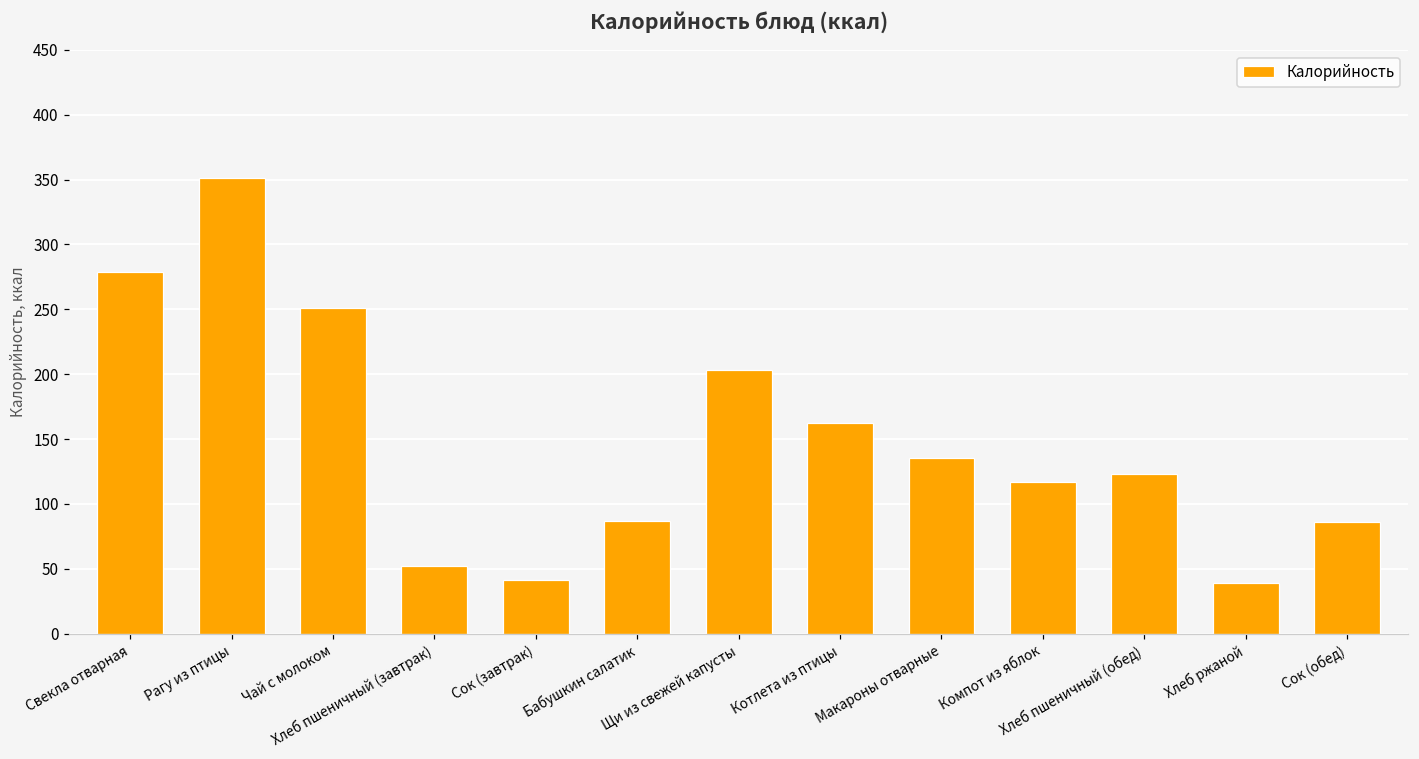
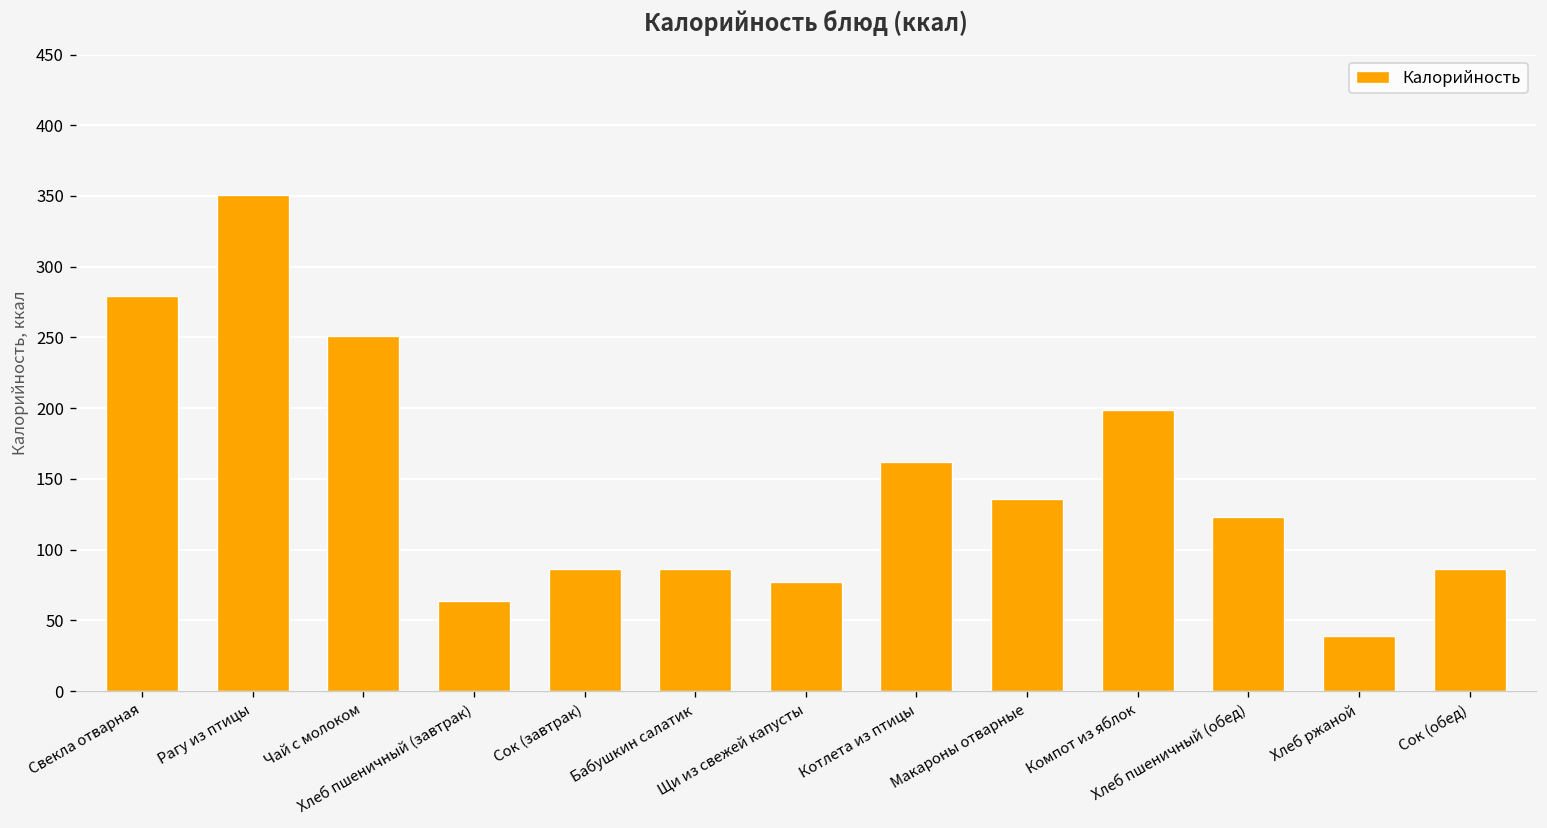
Хлеб пшеничный (завтрак): 52 -> 64
Сок (завтрак): 41 -> 86
Щи из свежей капусты: 203 -> 77
Компот из яблок: 117 -> 199
